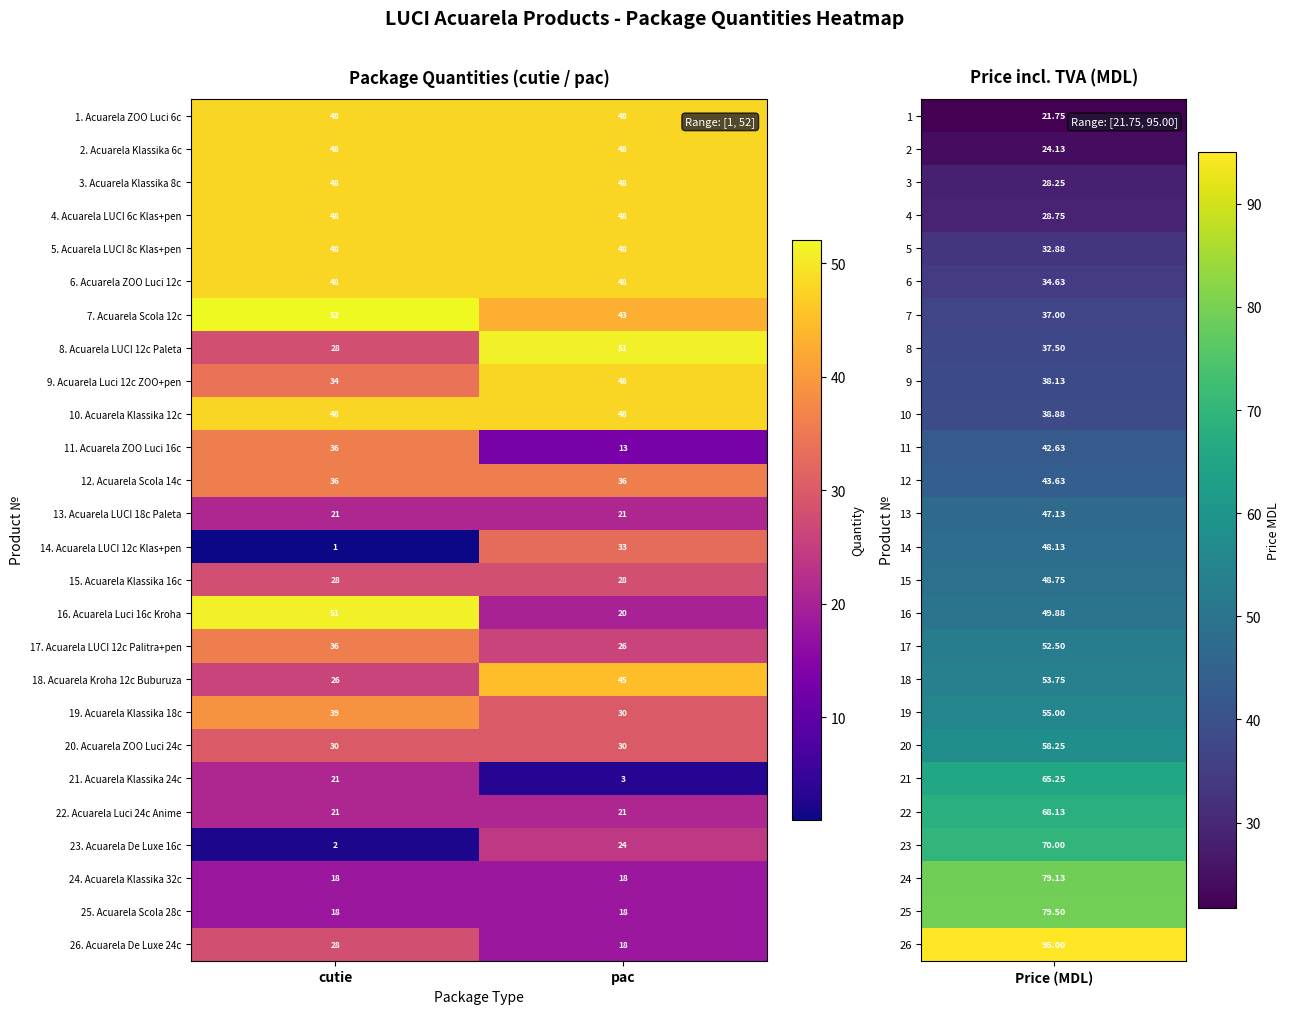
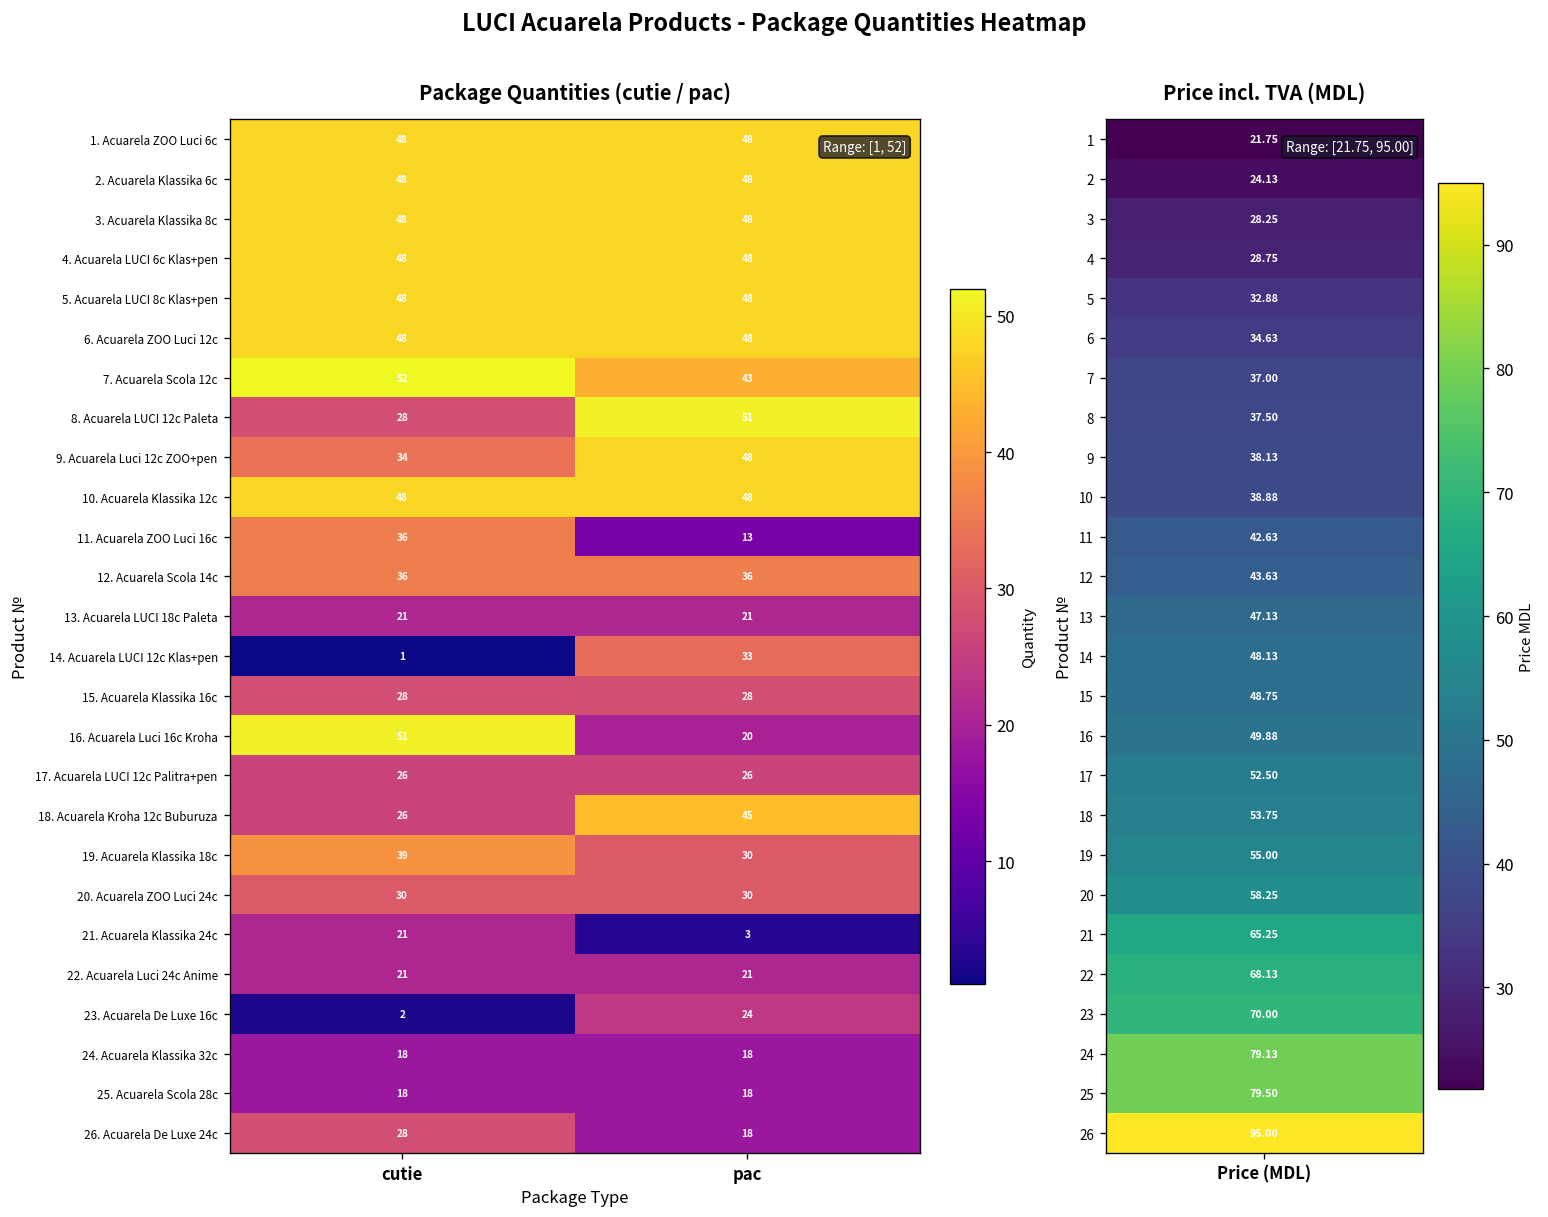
17. Acuarela LUCI 12c Palitra+pen, cutie: 36 -> 26
